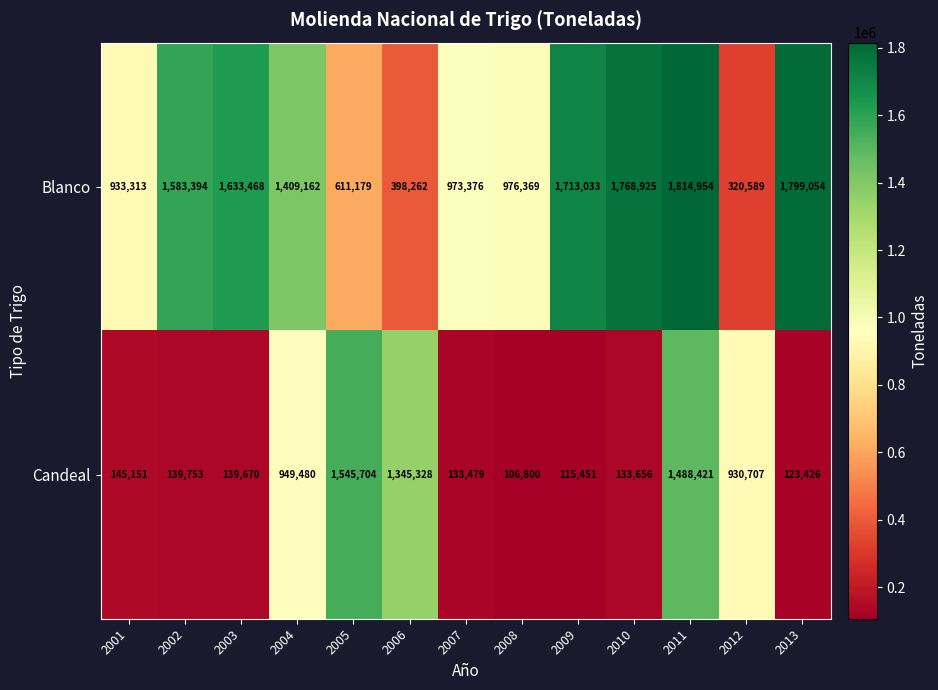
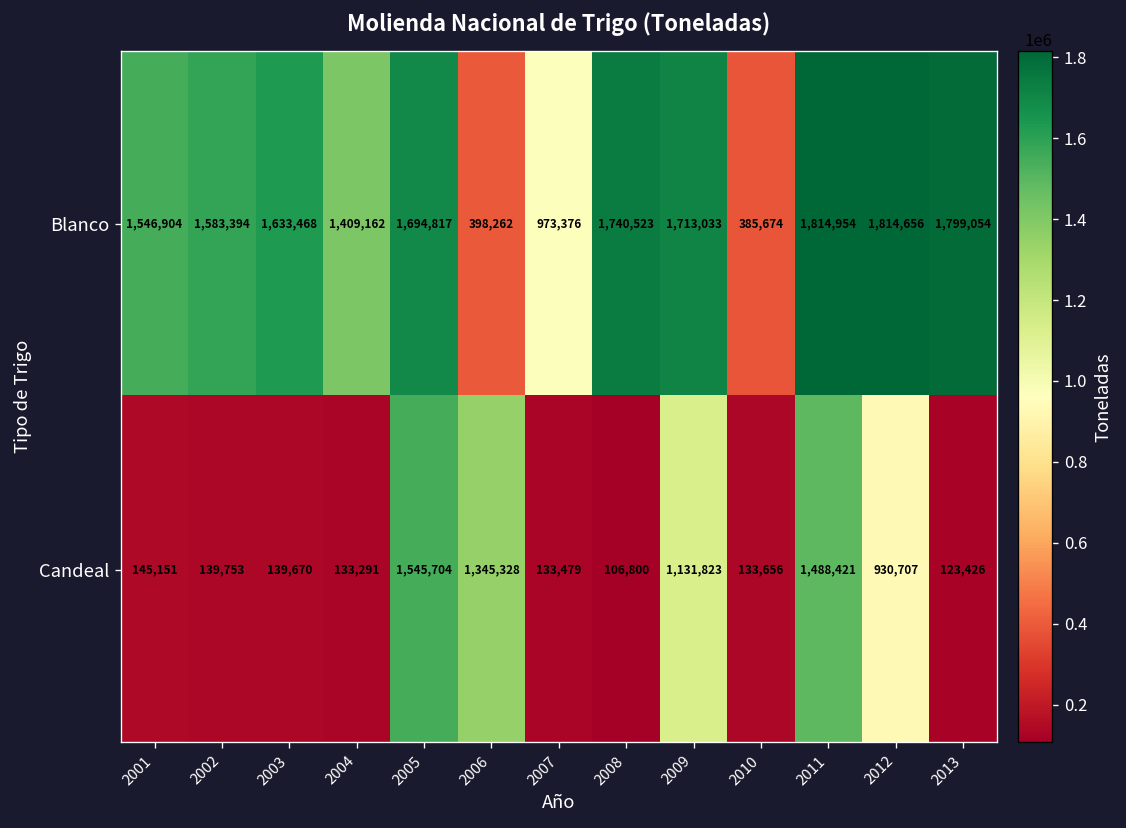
Blanco, 2001: 933,313 -> 1,546,904
Blanco, 2005: 611,179 -> 1,694,817
Blanco, 2008: 976,369 -> 1,740,523
Blanco, 2010: 1,768,925 -> 385,674
Blanco, 2012: 320,589 -> 1,814,656
Candeal, 2004: 949,480 -> 133,291
Candeal, 2009: 115,451 -> 1,131,823
